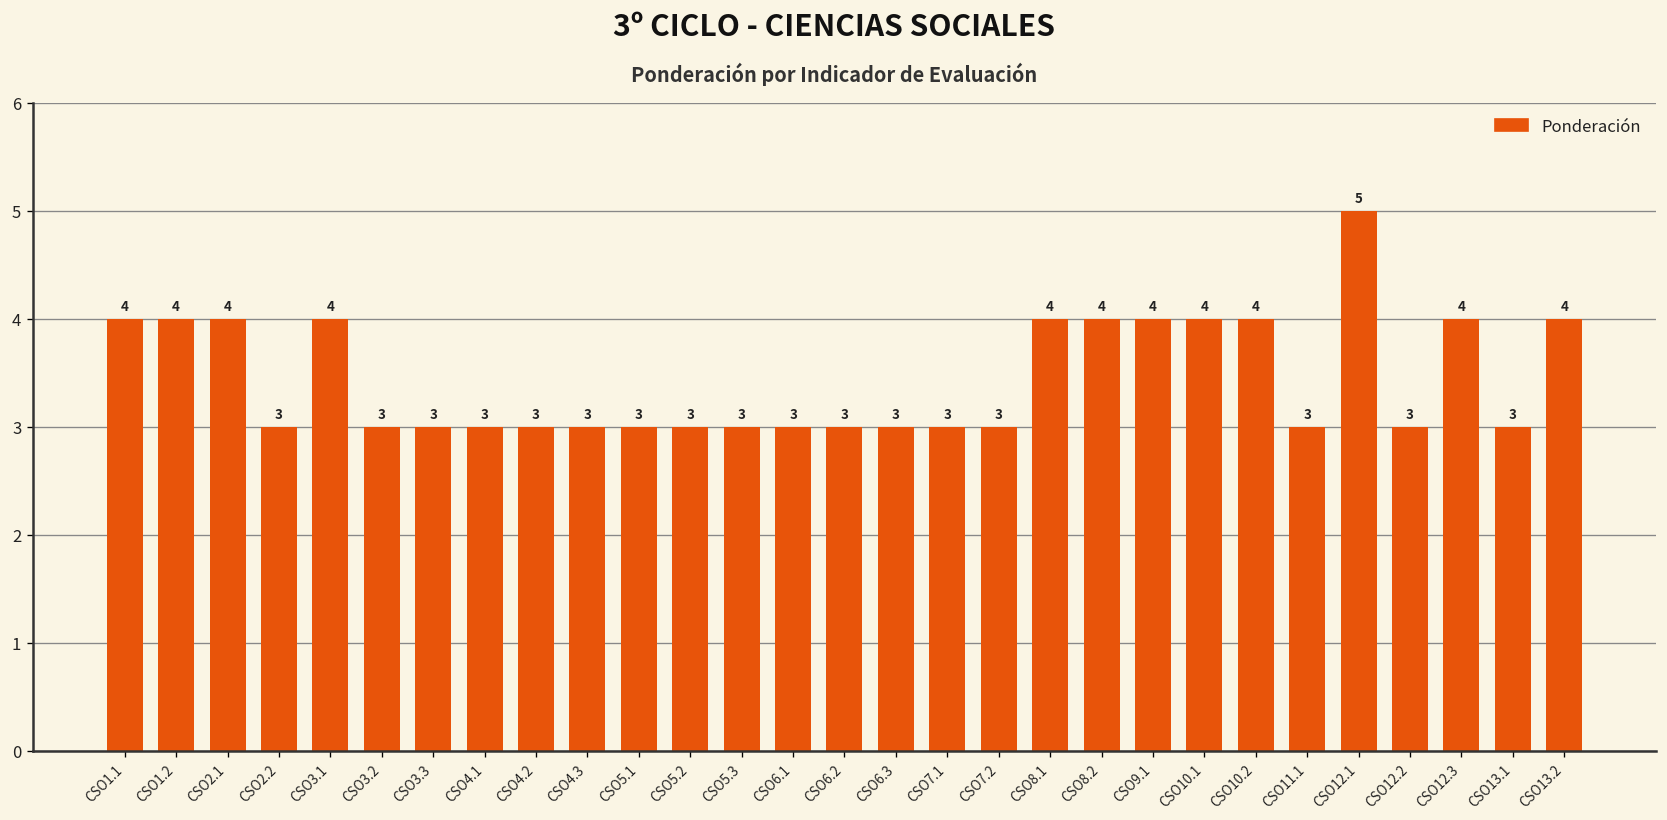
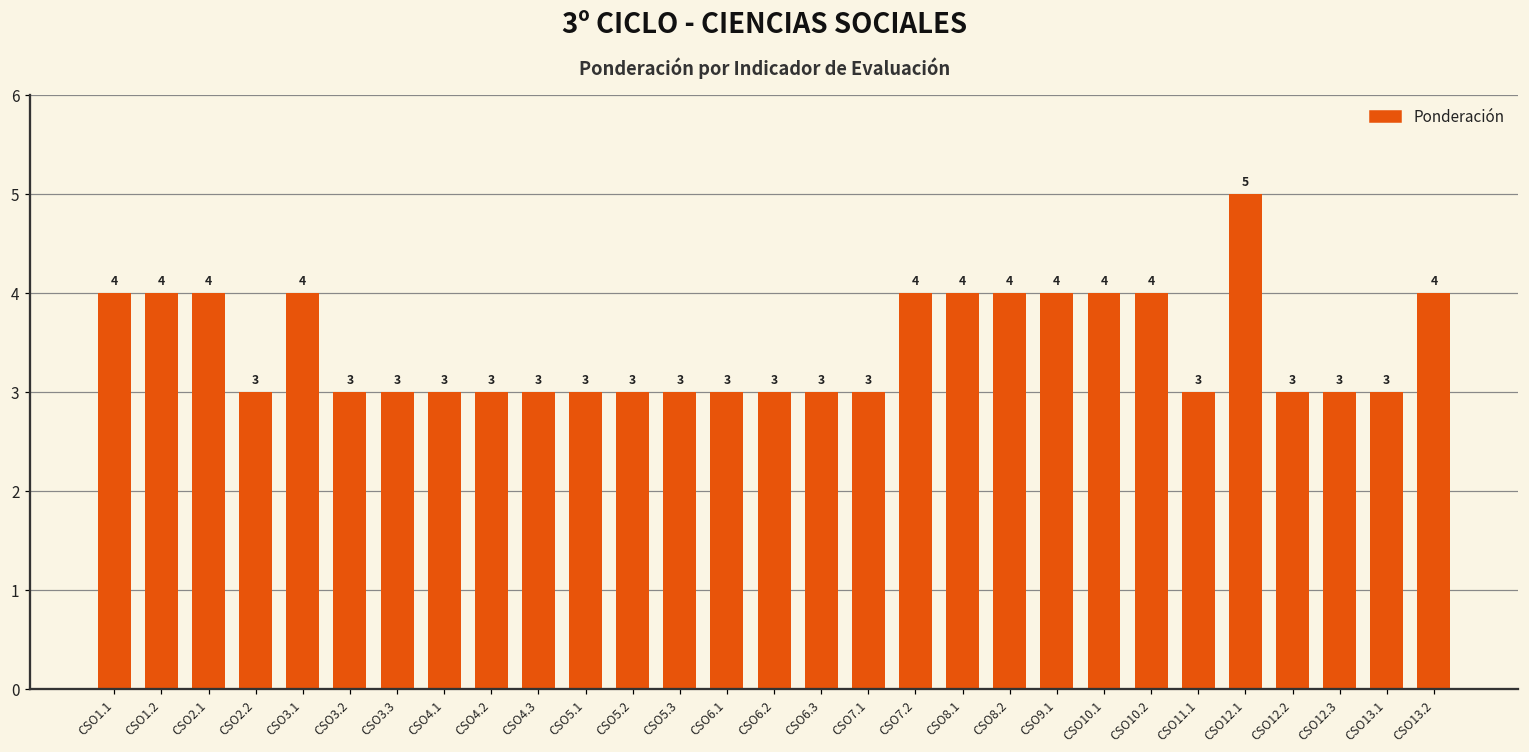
CSO7.2: 3 -> 4
CSO12.3: 4 -> 3
